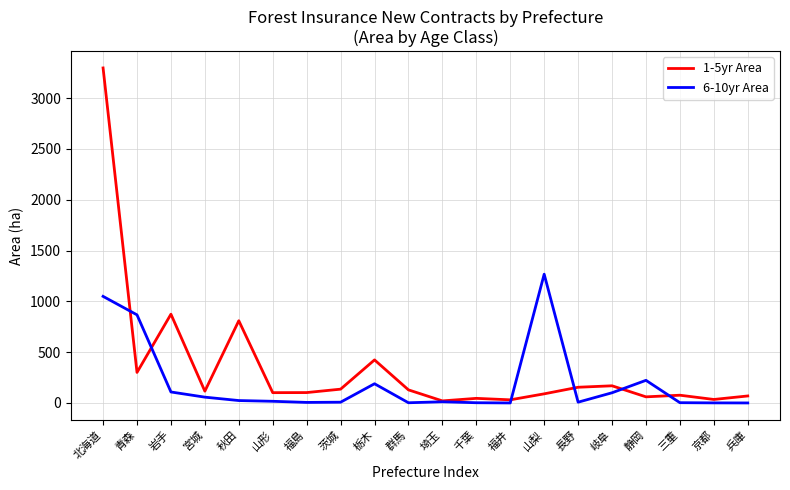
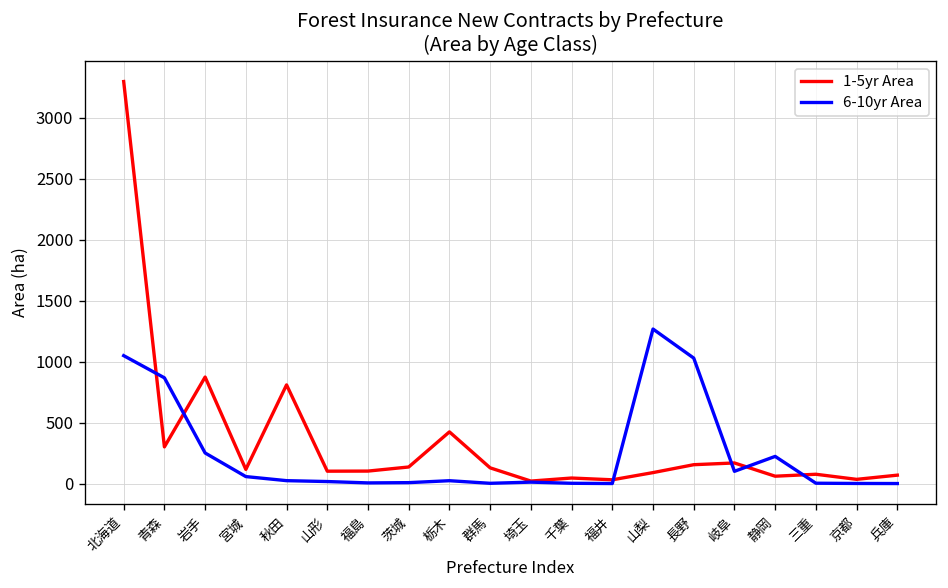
6-10yr Area, 岩手: 110 -> 250
6-10yr Area, 栃木: 190 -> 20
6-10yr Area, 長野: 10 -> 1030
